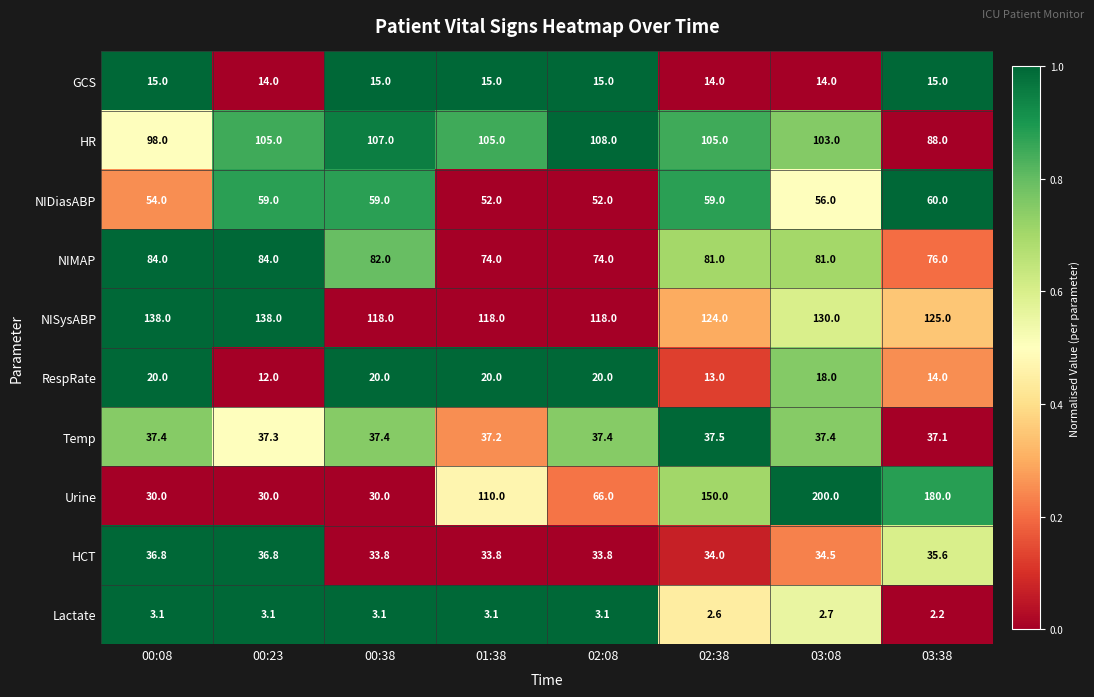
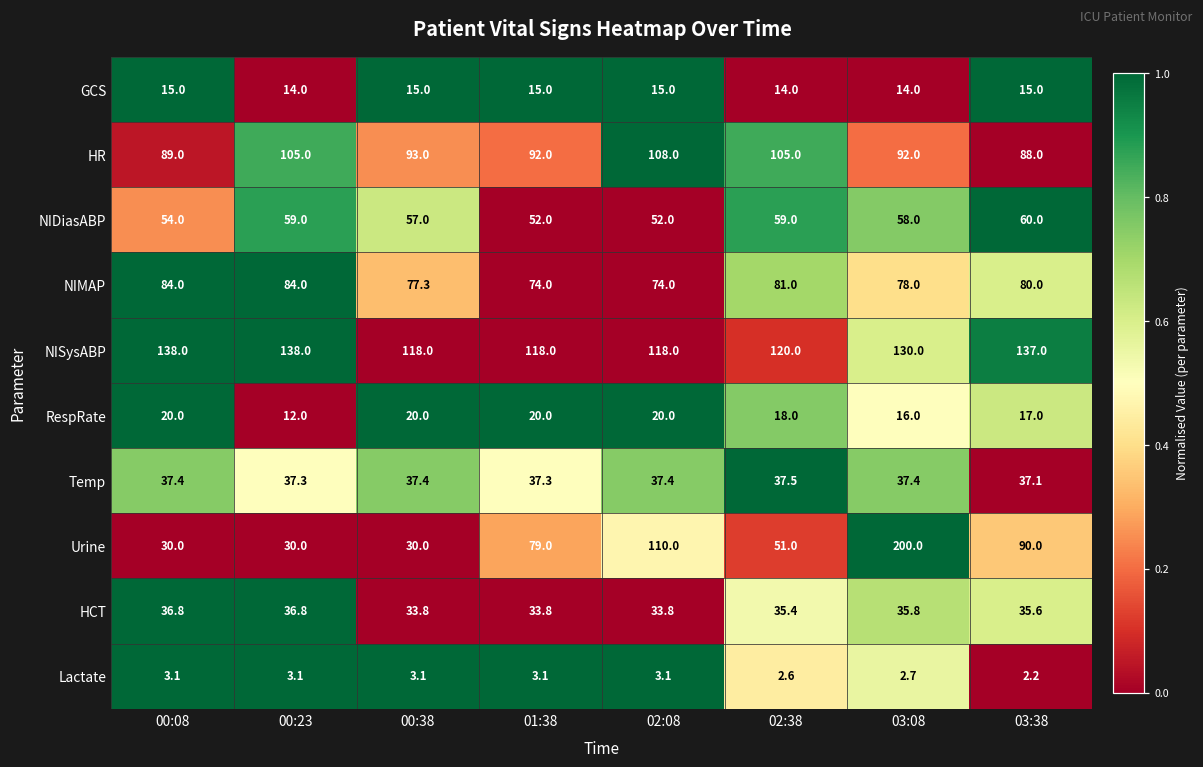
HR, 00:08: 98.0 -> 89.0
HR, 00:38: 107.0 -> 93.0
HR, 01:38: 105.0 -> 92.0
HR, 03:08: 103.0 -> 92.0
NIDiasABP, 00:38: 59.0 -> 57.0
NIDiasABP, 03:08: 56.0 -> 58.0
NIMAP, 00:38: 82.0 -> 77.3
NIMAP, 03:08: 81.0 -> 78.0
NIMAP, 03:38: 76.0 -> 80.0
NISysABP, 02:38: 124.0 -> 120.0
NISysABP, 03:38: 125.0 -> 137.0
RespRate, 02:38: 13.0 -> 18.0
RespRate, 03:08: 18.0 -> 16.0
RespRate, 03:38: 14.0 -> 17.0
Temp, 01:38: 37.2 -> 37.3
Urine, 01:38: 110.0 -> 79.0
Urine, 02:08: 66.0 -> 110.0
Urine, 02:38: 150.0 -> 51.0
Urine, 03:38: 180.0 -> 90.0
HCT, 02:38: 34.0 -> 35.4
HCT, 03:08: 34.5 -> 35.8
